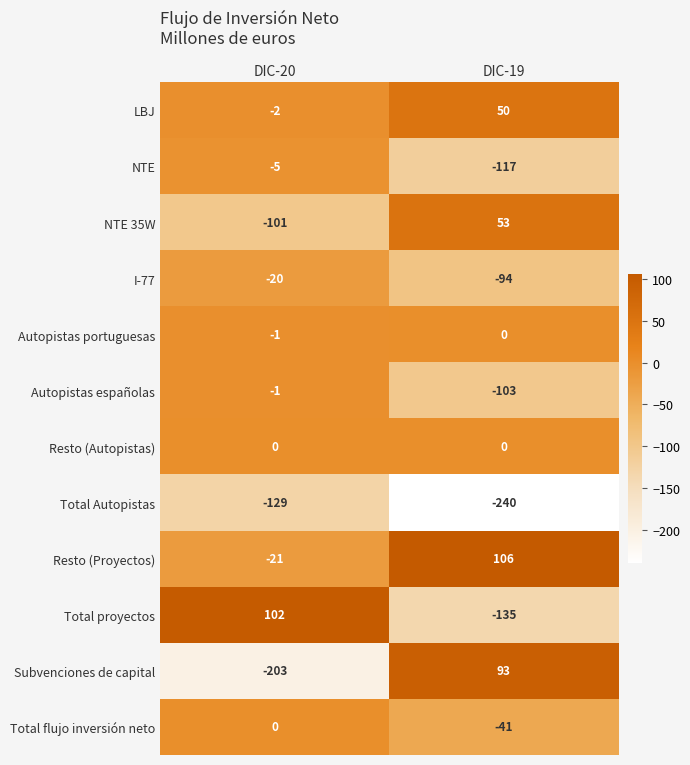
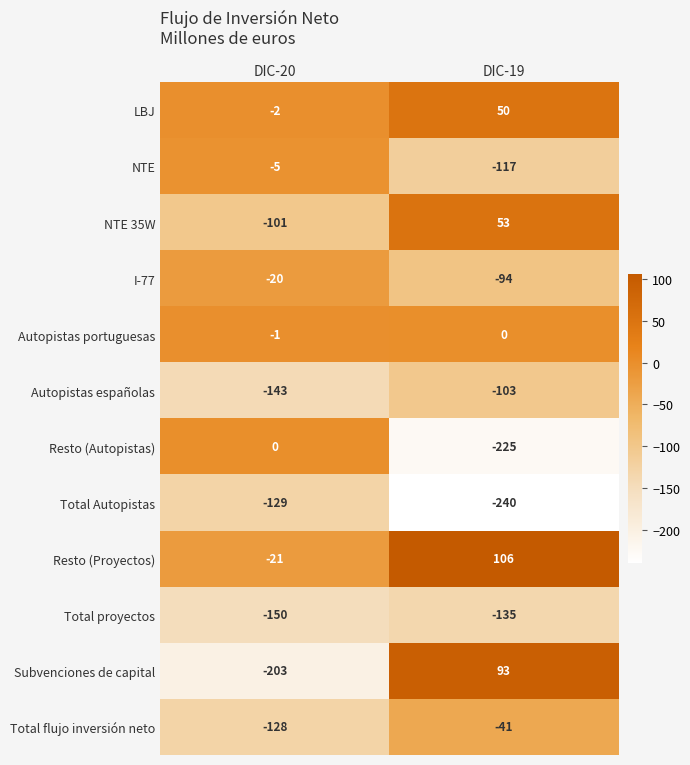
Autopistas españolas, DIC-20: -1 -> -143
Resto (Autopistas), DIC-19: 0 -> -225
Total proyectos, DIC-20: 102 -> -150
Total flujo inversión neto, DIC-20: 0 -> -128
